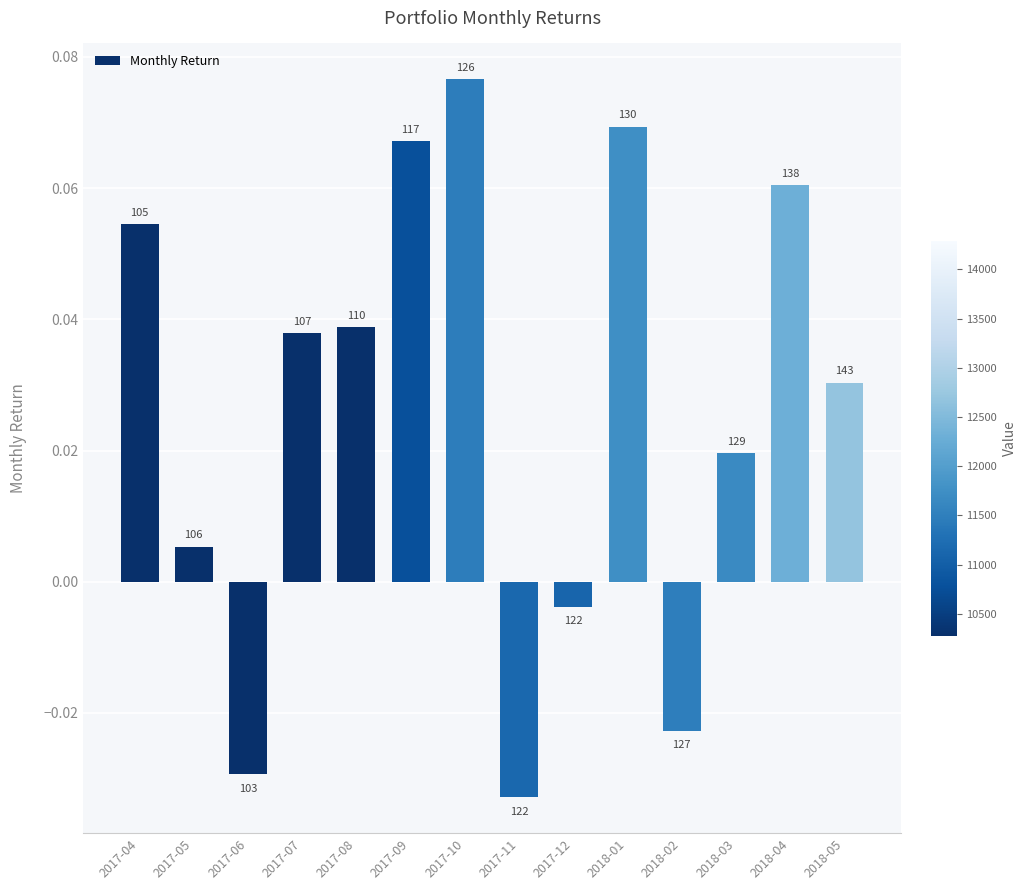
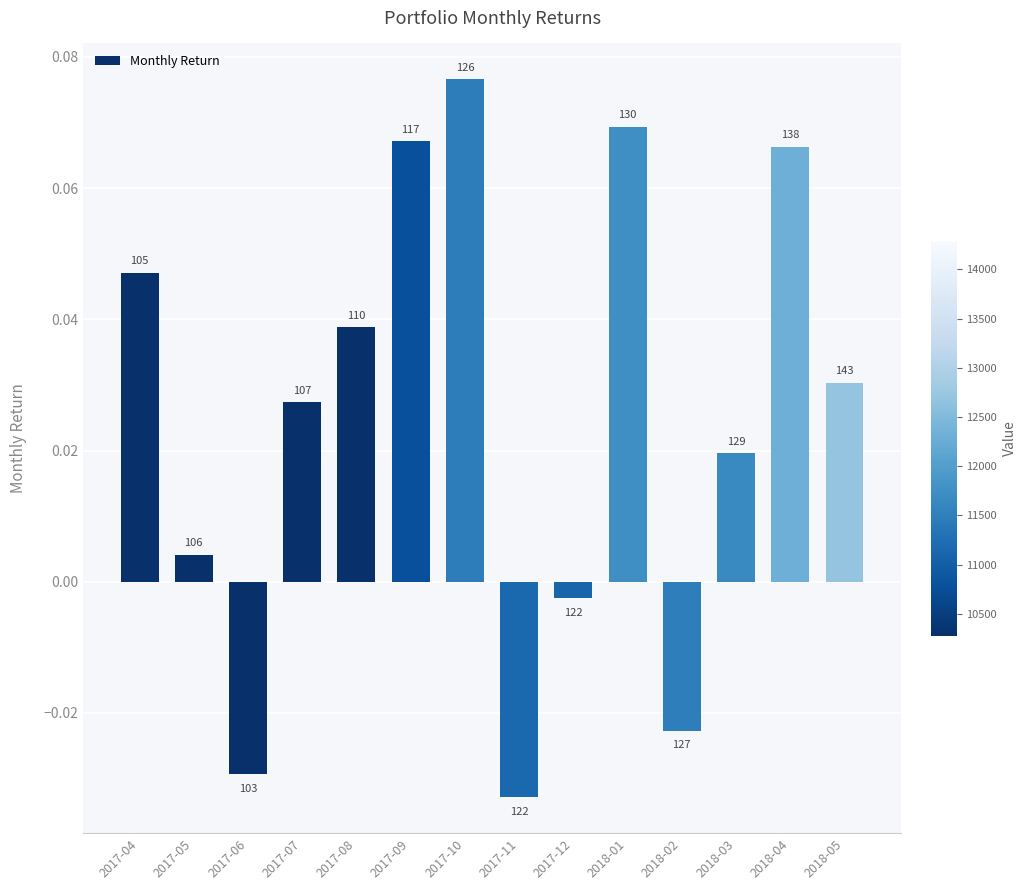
2017-04: 0.054 -> 0.047
2017-05: 0.005 -> 0.004
2017-07: 0.038 -> 0.027
2017-12: -0.004 -> -0.002
2018-04: 0.060 -> 0.066
